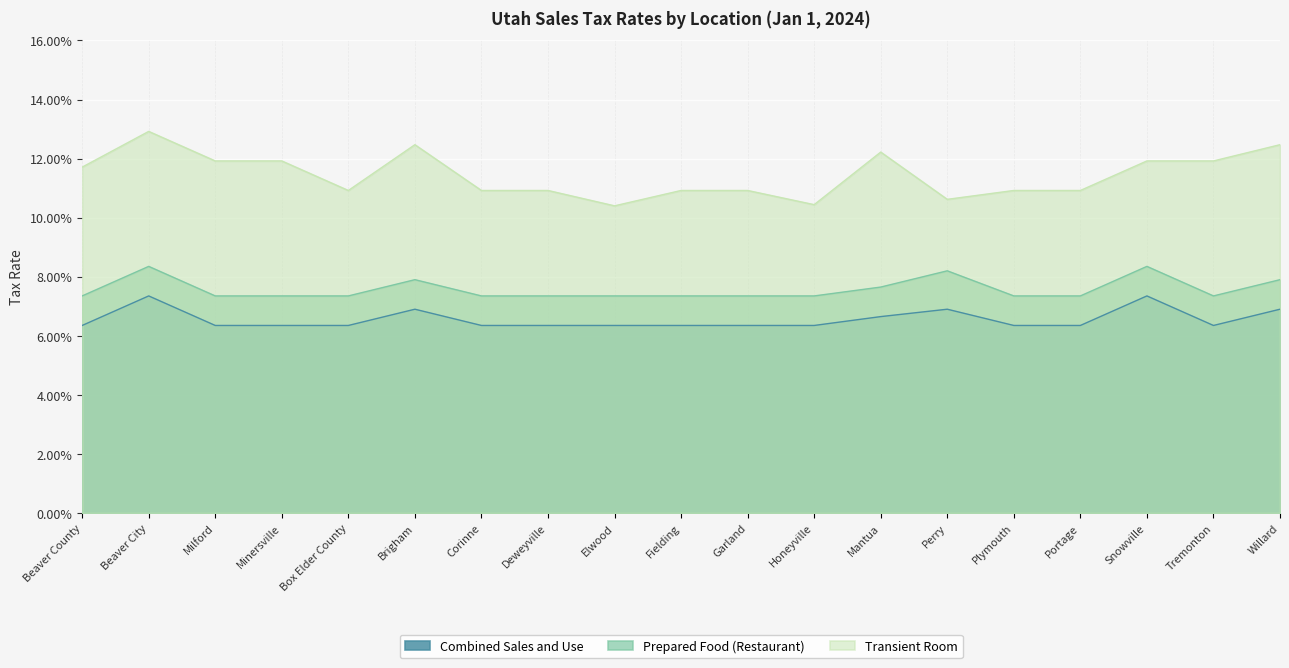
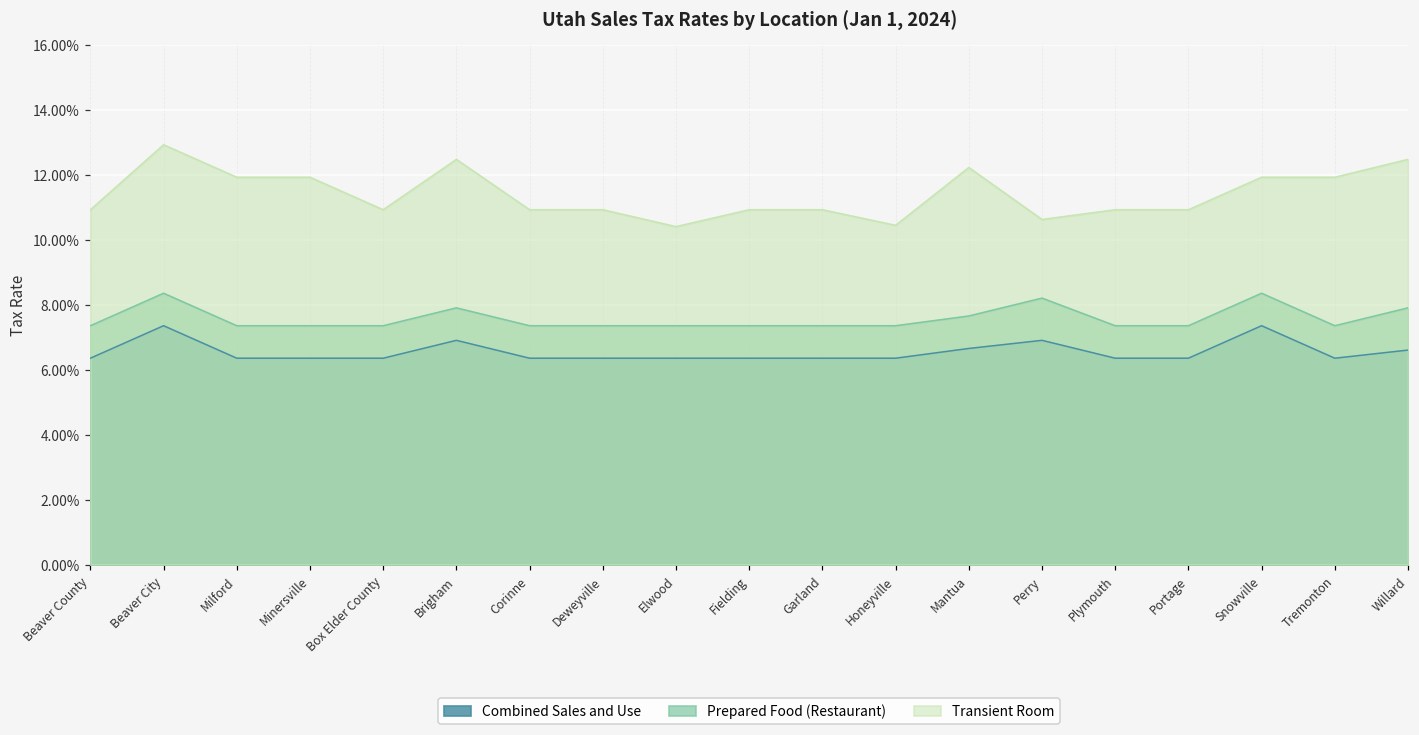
Transient Room, Beaver County: 11.7% -> 10.9%
Combined Sales and Use, Willard: 6.9% -> 6.6%
